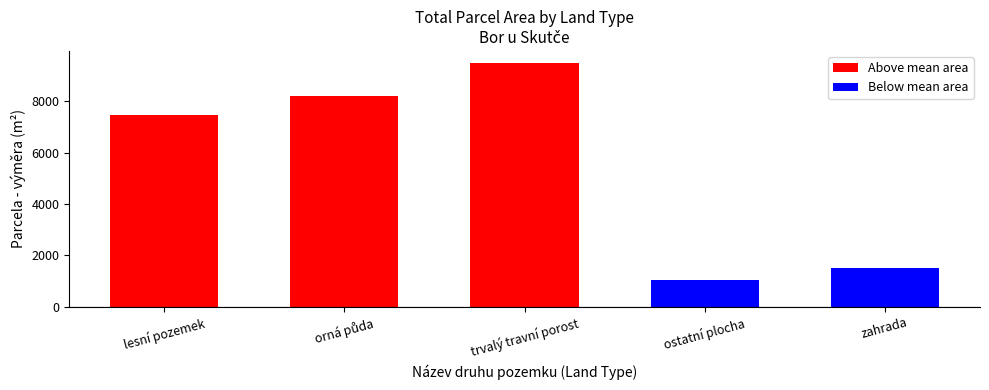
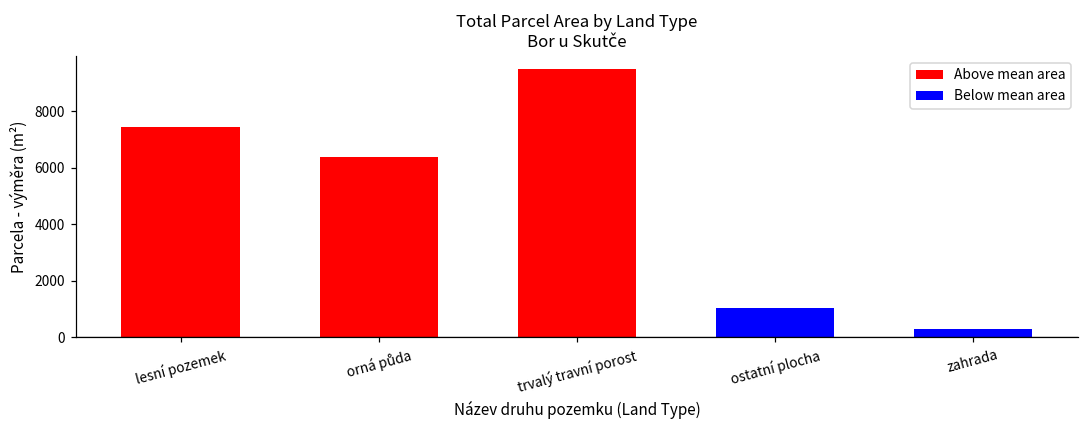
orná půda: 8200 -> 6400
zahrada: 1500 -> 300
